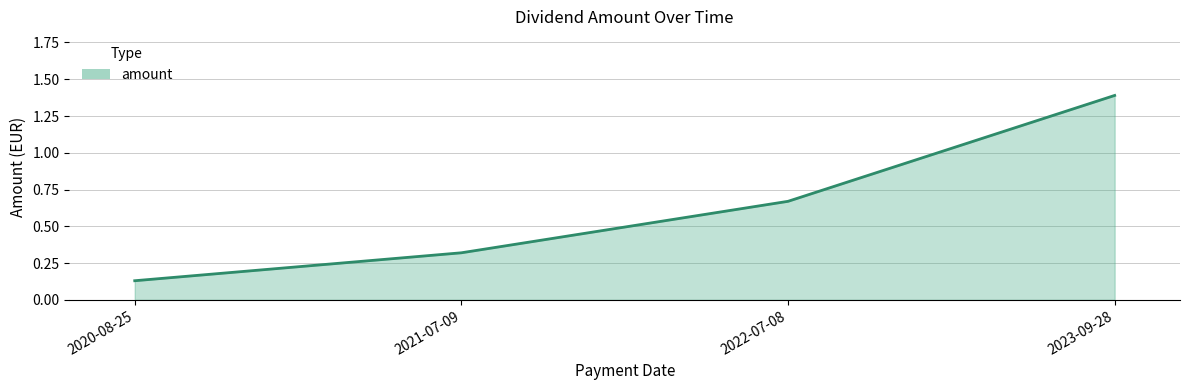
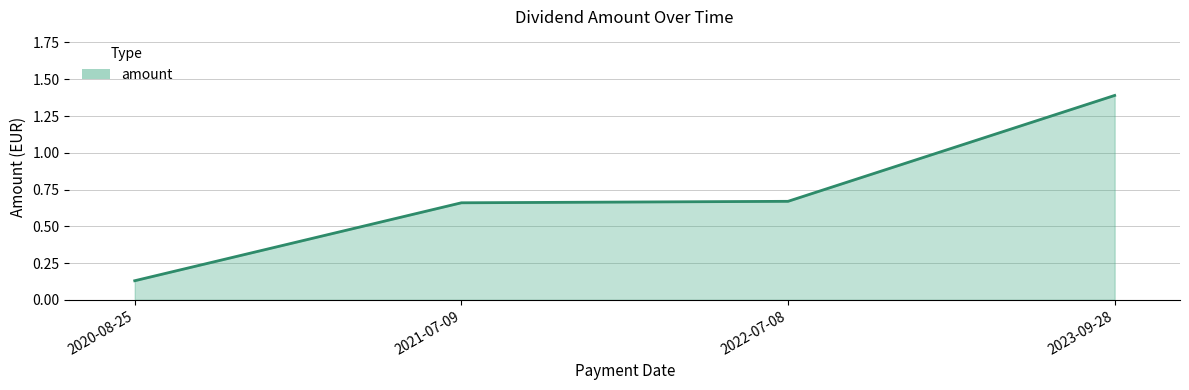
2021-07-09: 0.32 -> 0.66
